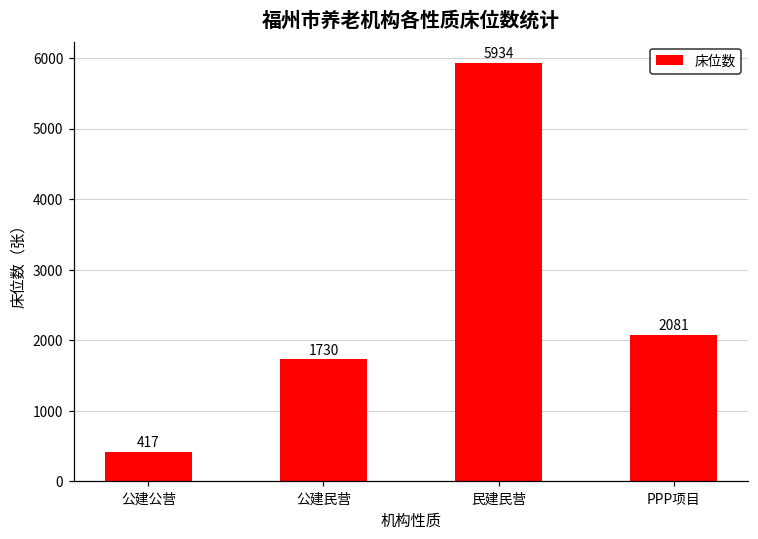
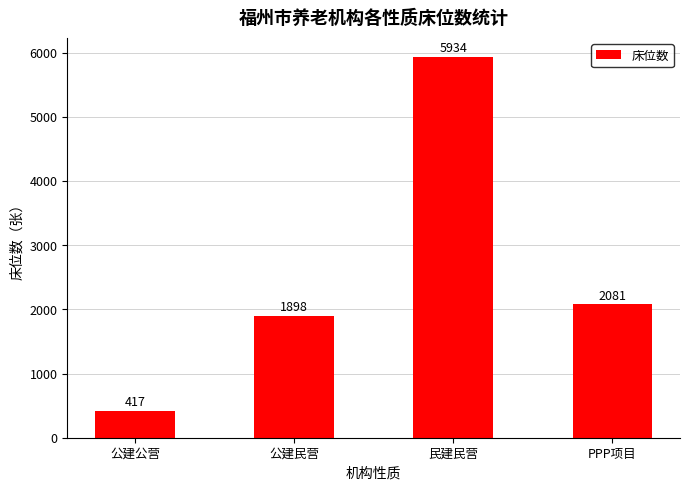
公建民营: 1730 -> 1898
